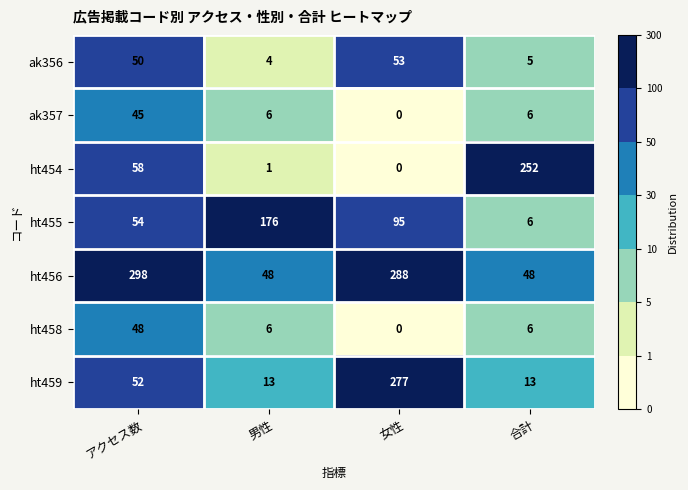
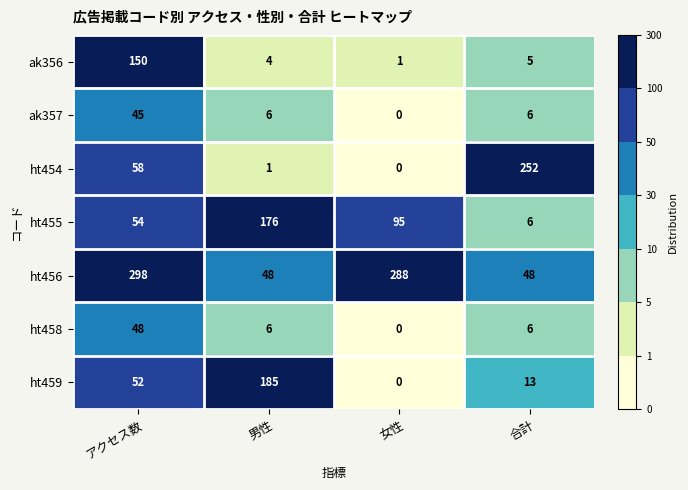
ak356, アクセス数: 50 -> 150
ak356, 女性: 53 -> 1
ht459, 男性: 13 -> 185
ht459, 女性: 277 -> 0
